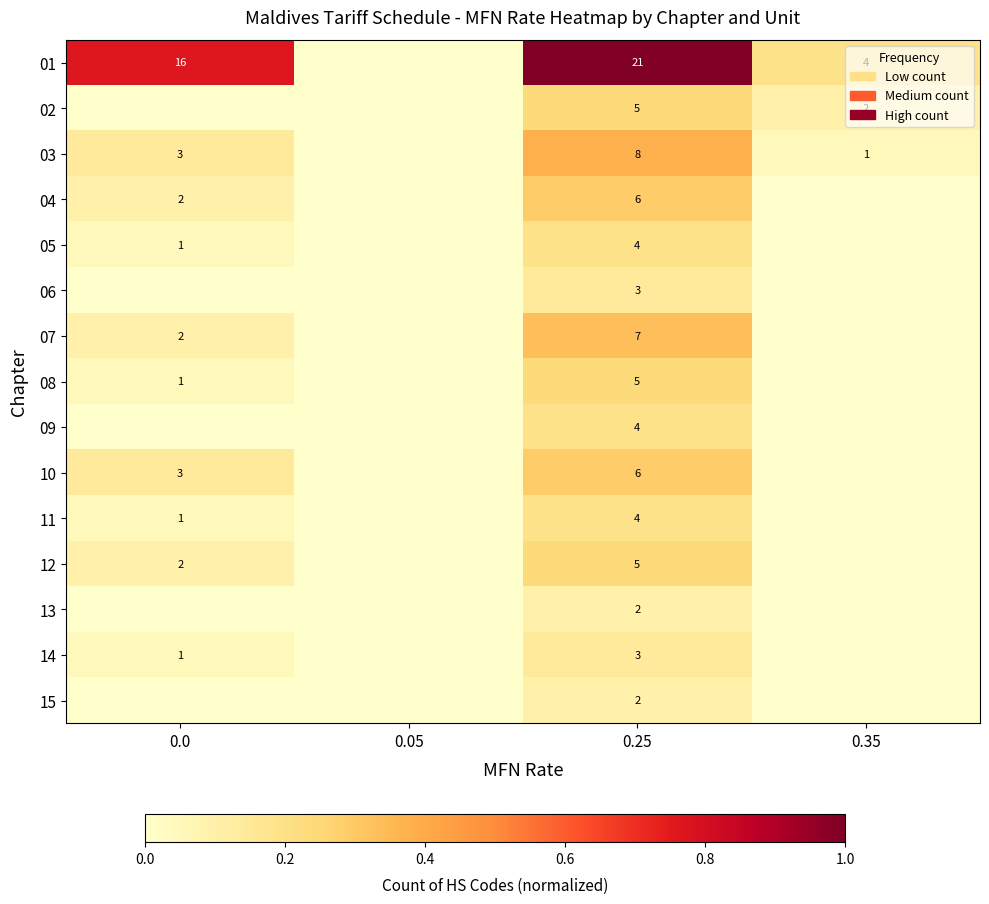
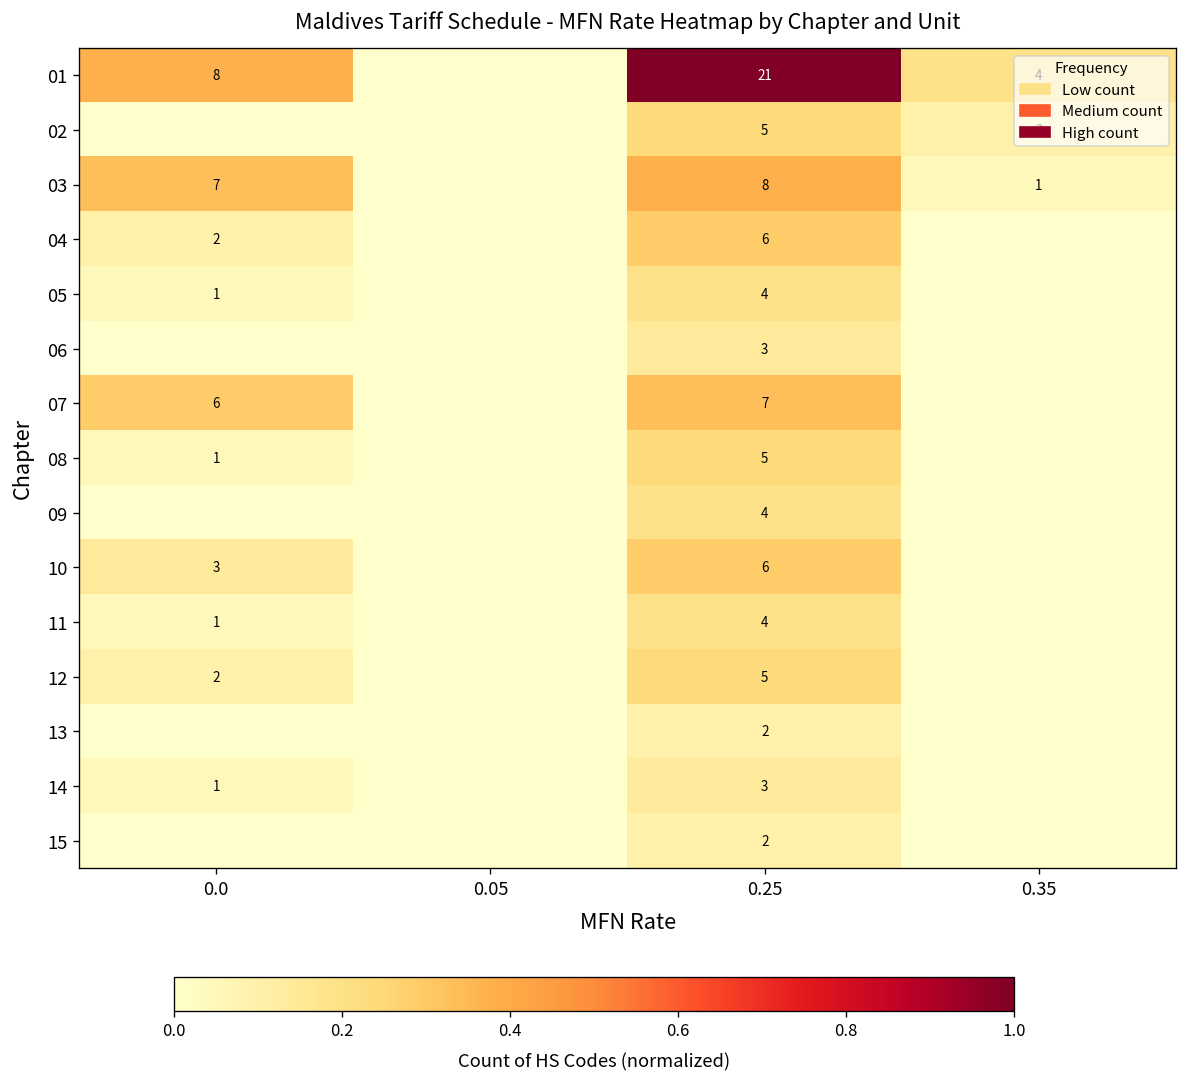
01, 0.0: 16 -> 8
03, 0.0: 3 -> 7
07, 0.0: 2 -> 6
